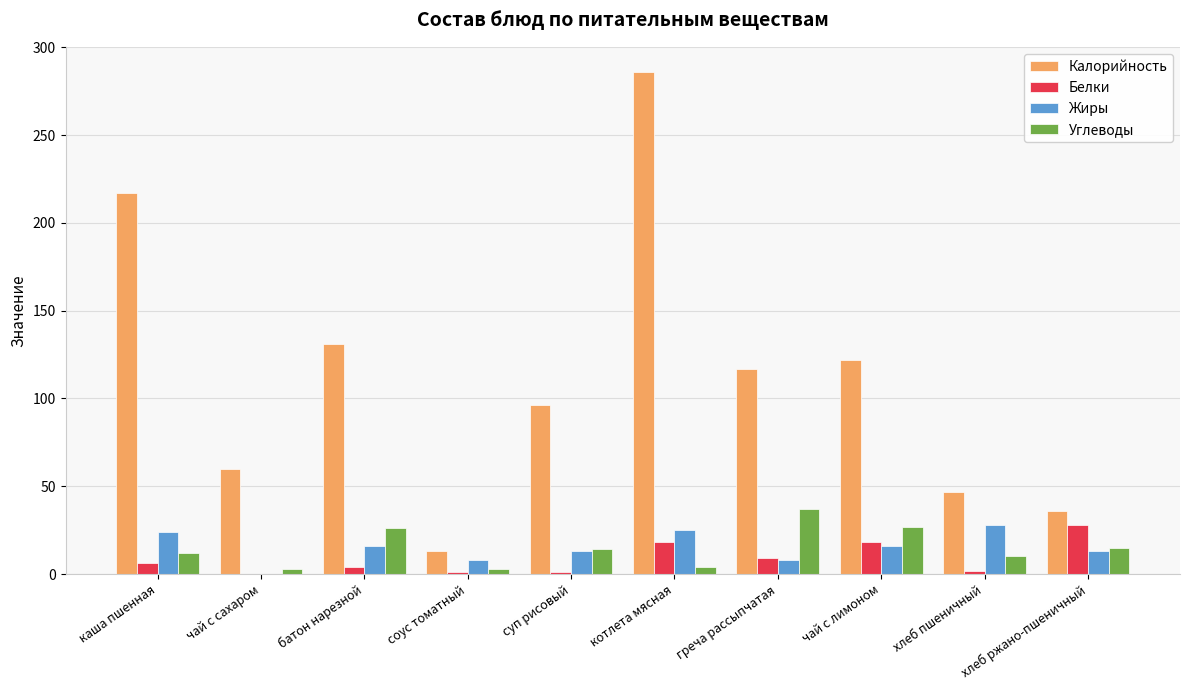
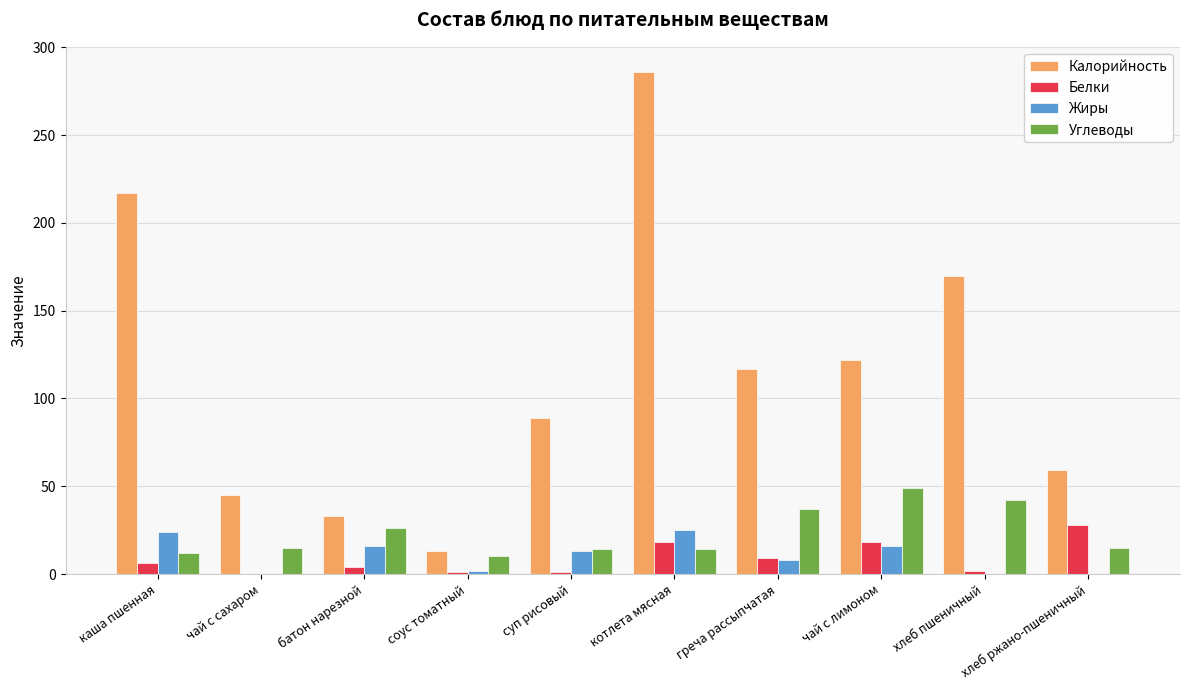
Калорийность, чай с сахаром: 60 -> 45
Углеводы, чай с сахаром: 3 -> 15
Калорийность, батон нарезной: 131 -> 33
Жиры, соус томатный: 8 -> 2
Углеводы, соус томатный: 3 -> 10
Калорийность, суп рисовый: 96 -> 89
Углеводы, котлета мясная: 4 -> 14
Углеводы, чай с лимоном: 27 -> 49
Калорийность, хлеб пшеничный: 47 -> 170
Жиры, хлеб пшеничный: 28 -> 0
Углеводы, хлеб пшеничный: 10 -> 42
Калорийность, хлеб ржано-пшеничный: 36 -> 59
Жиры, хлеб ржано-пшеничный: 13 -> 0
